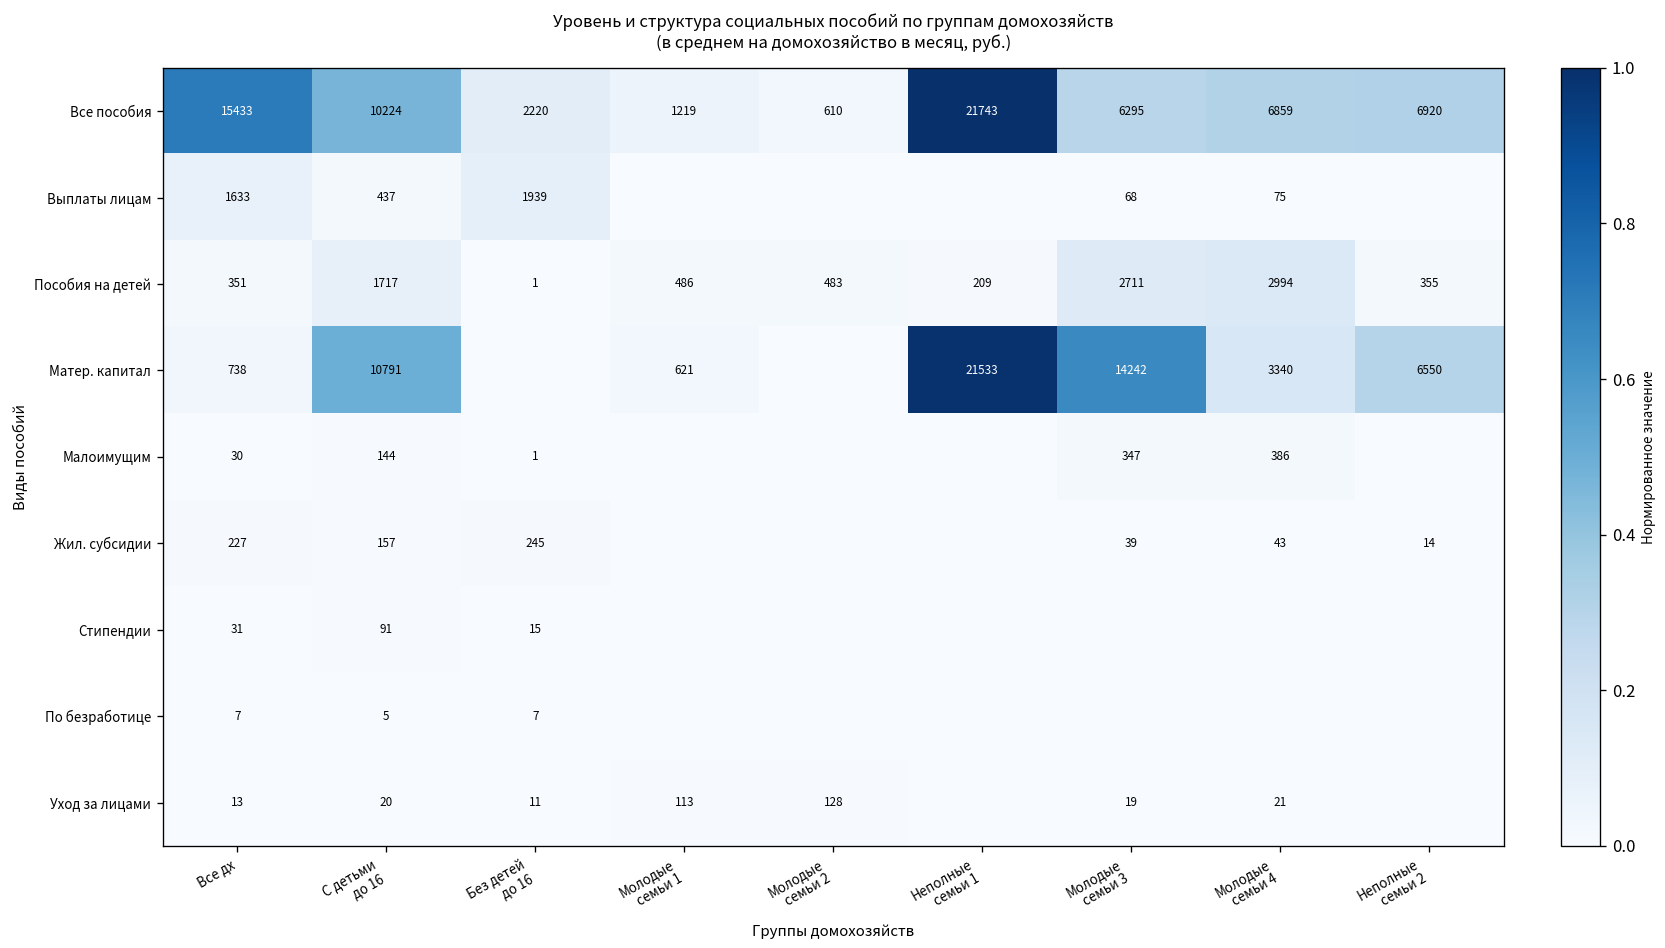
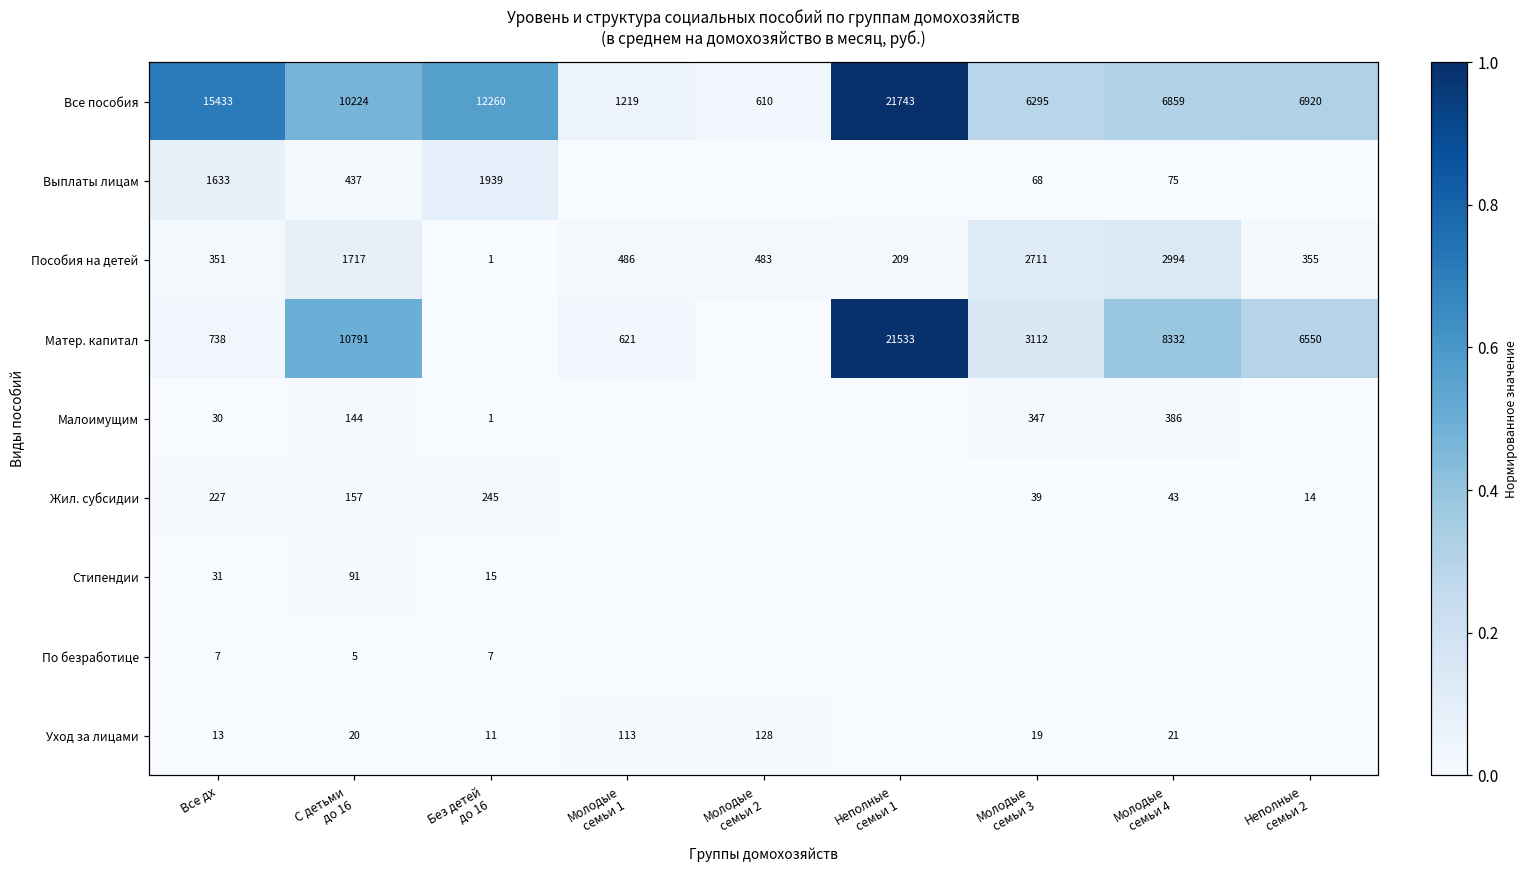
Все пособия, Без детей до 16: 2220 -> 12260
Матер. капитал, Молодые семьи 3: 14242 -> 3112
Матер. капитал, Молодые семьи 4: 3340 -> 8332
